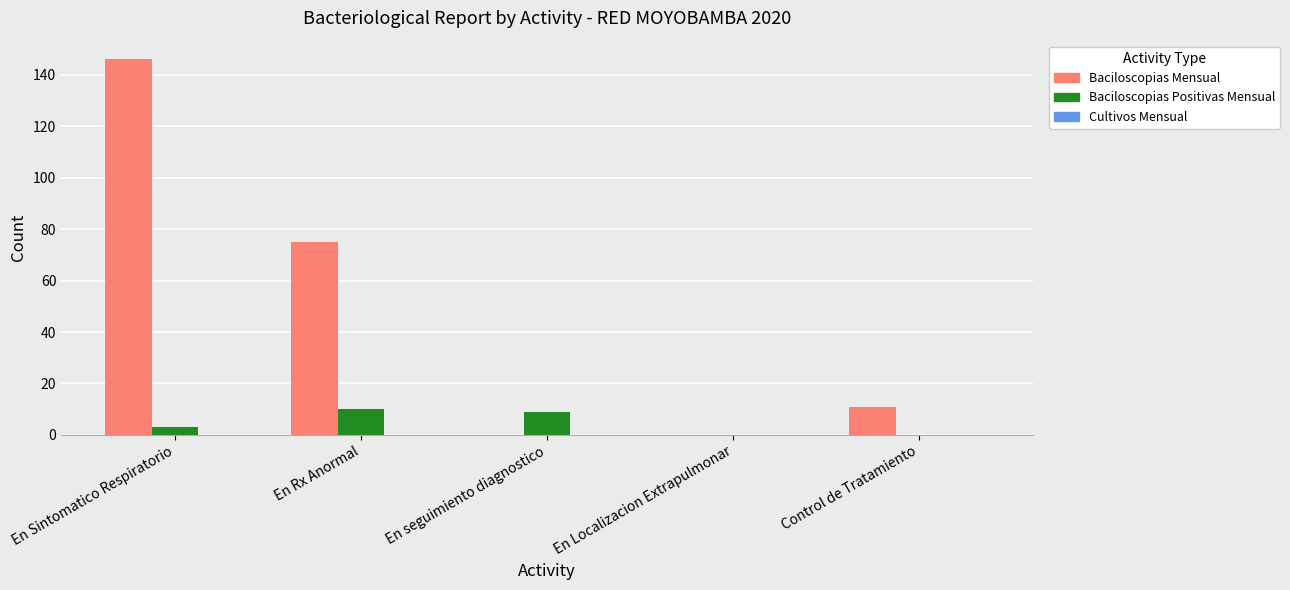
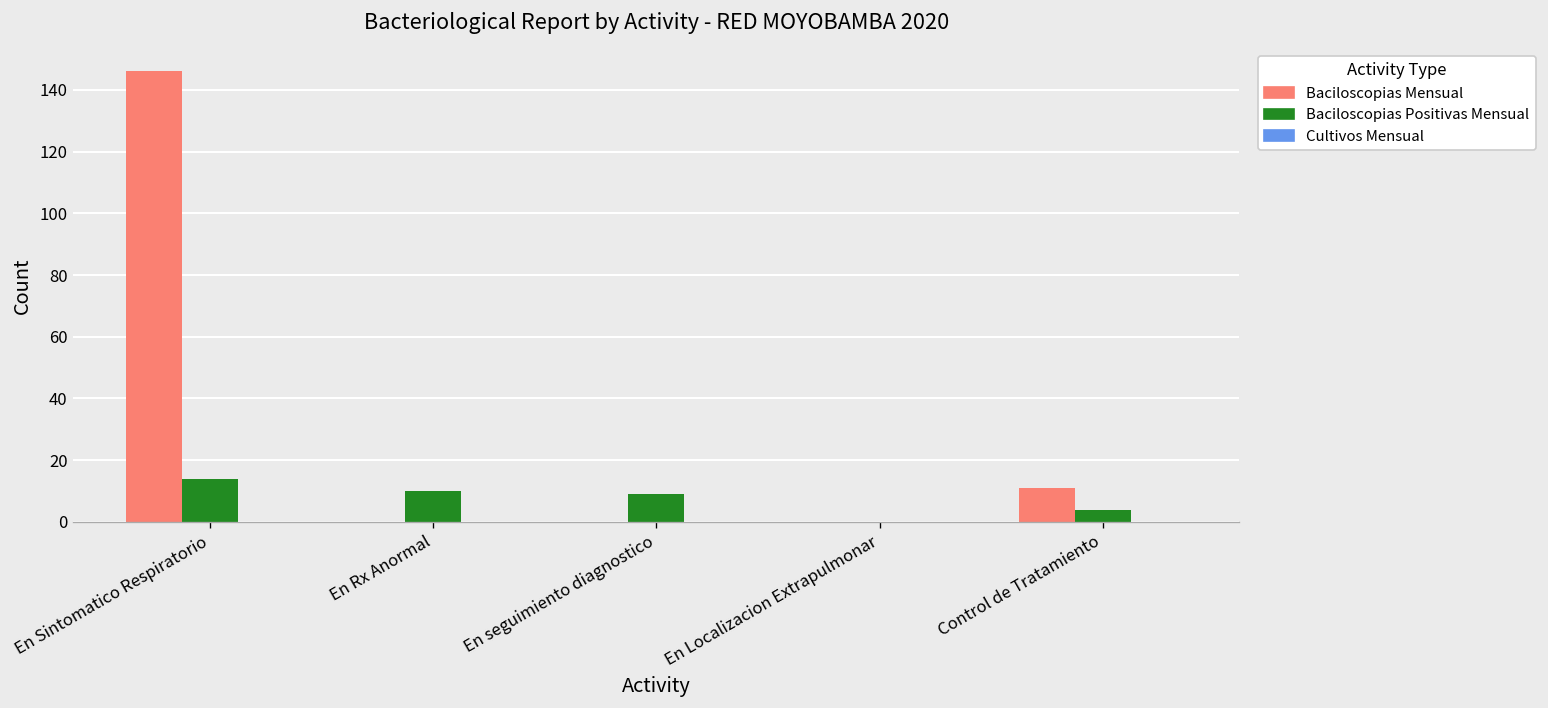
Baciloscopias Positivas Mensual, En Sintomatico Respiratorio: 3 -> 14
Baciloscopias Mensual, En Rx Anormal: 75 -> 0
Baciloscopias Positivas Mensual, Control de Tratamiento: 0 -> 4
